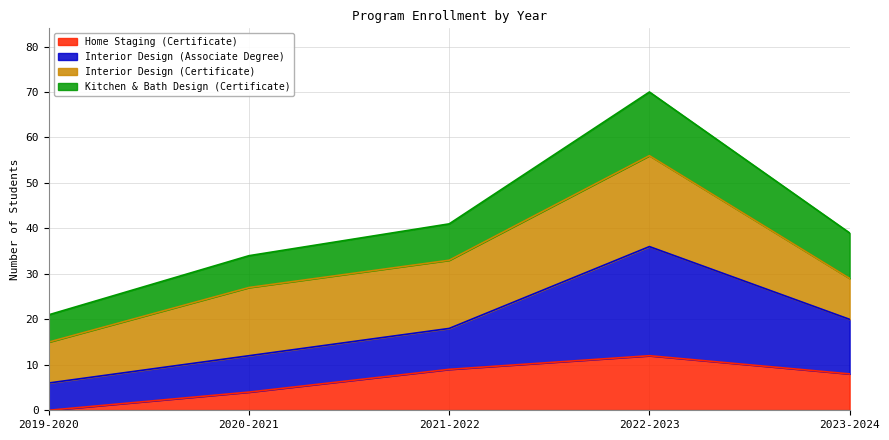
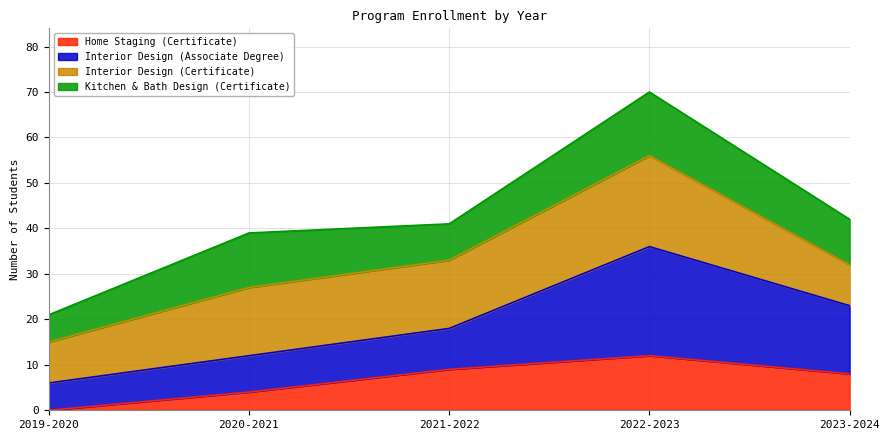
Kitchen & Bath Design (Certificate), 2020-2021: 7 -> 12
Interior Design (Associate Degree), 2023-2024: 12 -> 15
